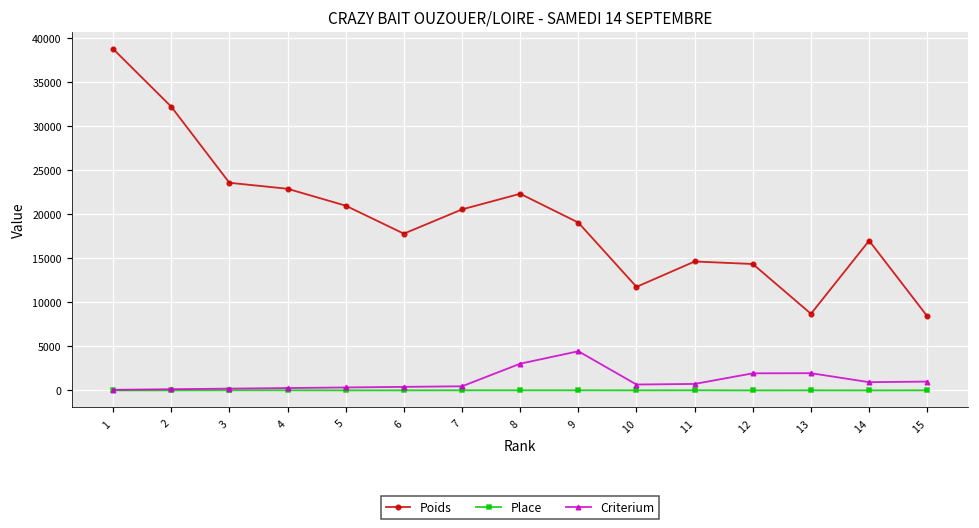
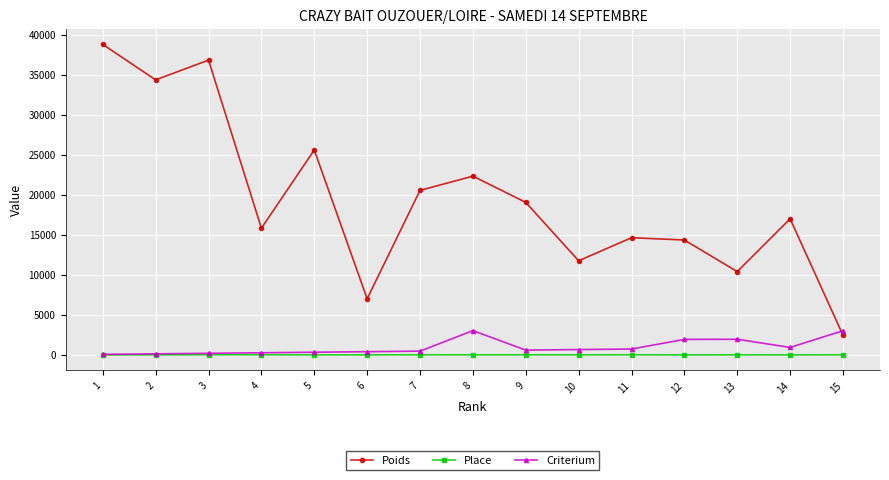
Poids, 2: 32000 -> 34000
Poids, 3: 24000 -> 37000
Poids, 4: 23000 -> 16000
Poids, 5: 21000 -> 26000
Poids, 6: 18000 -> 7000
Criterium, 9: 4000 -> 1000
Poids, 13: 9000 -> 10000
Poids, 15: 8000 -> 2000
Criterium, 15: 1000 -> 3000
